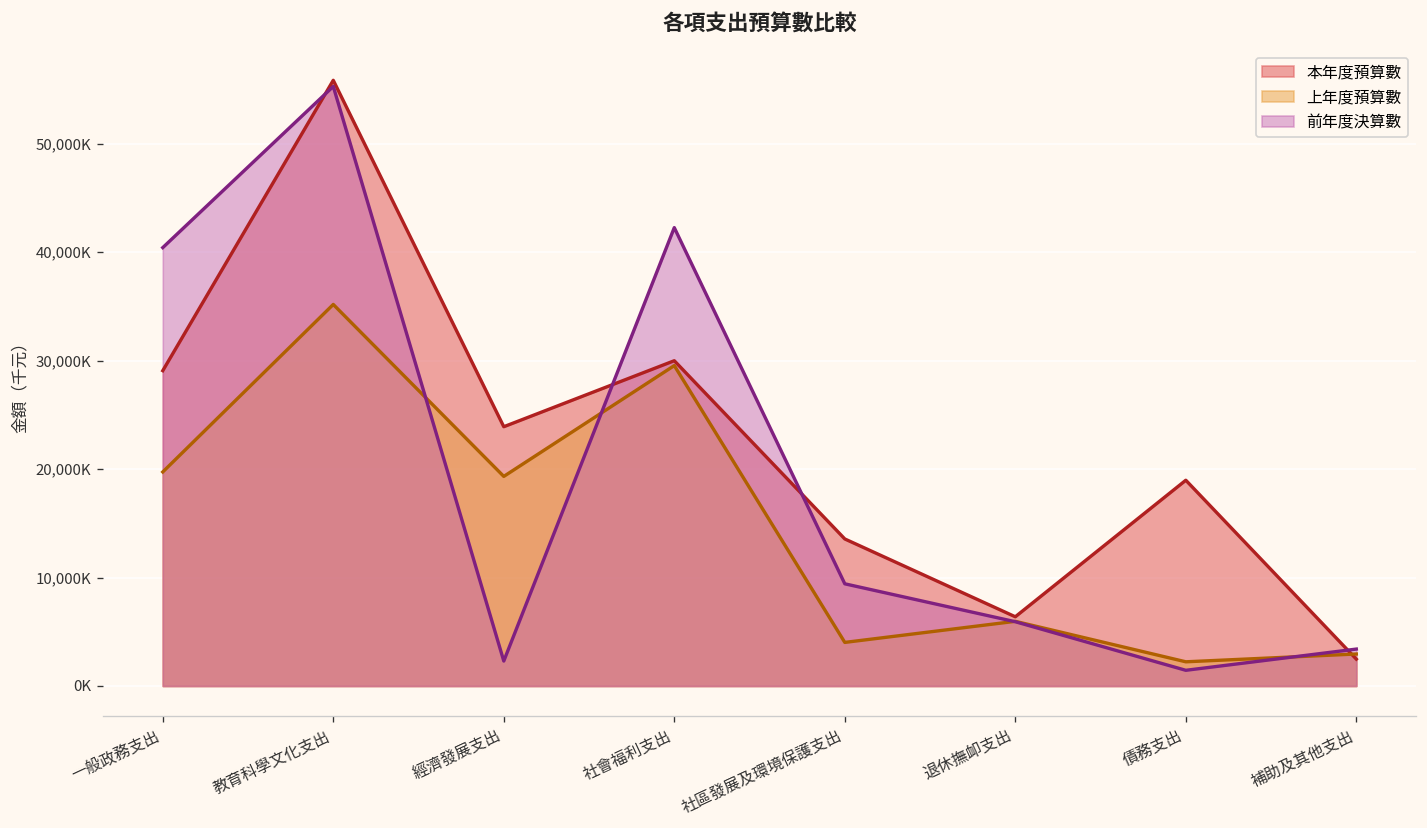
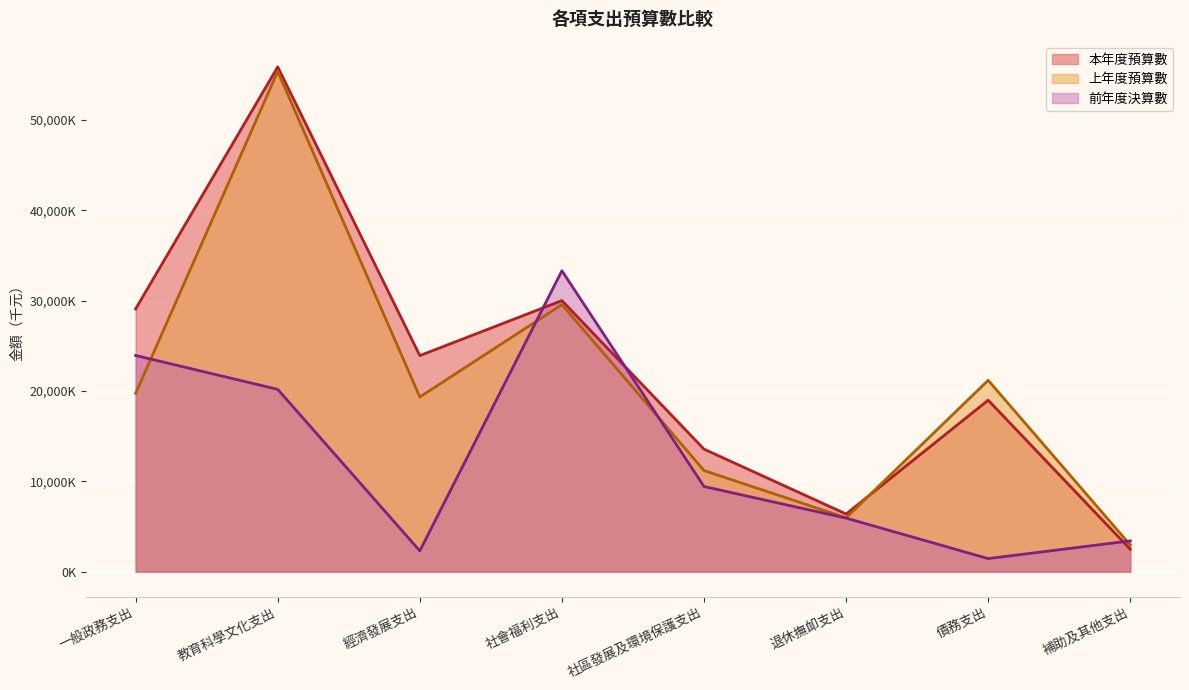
前年度決算數, 一般政務支出: 40,000,000 -> 24,000,000
上年度預算數, 教育科學文化支出: 35,000,000 -> 55,000,000
前年度決算數, 教育科學文化支出: 55,000,000 -> 20,000,000
前年度決算數, 社會福利支出: 42,000,000 -> 33,000,000
上年度預算數, 社區發展及環境保護支出: 4,000,000 -> 11,000,000
上年度預算數, 債務支出: 2,000,000 -> 21,000,000
